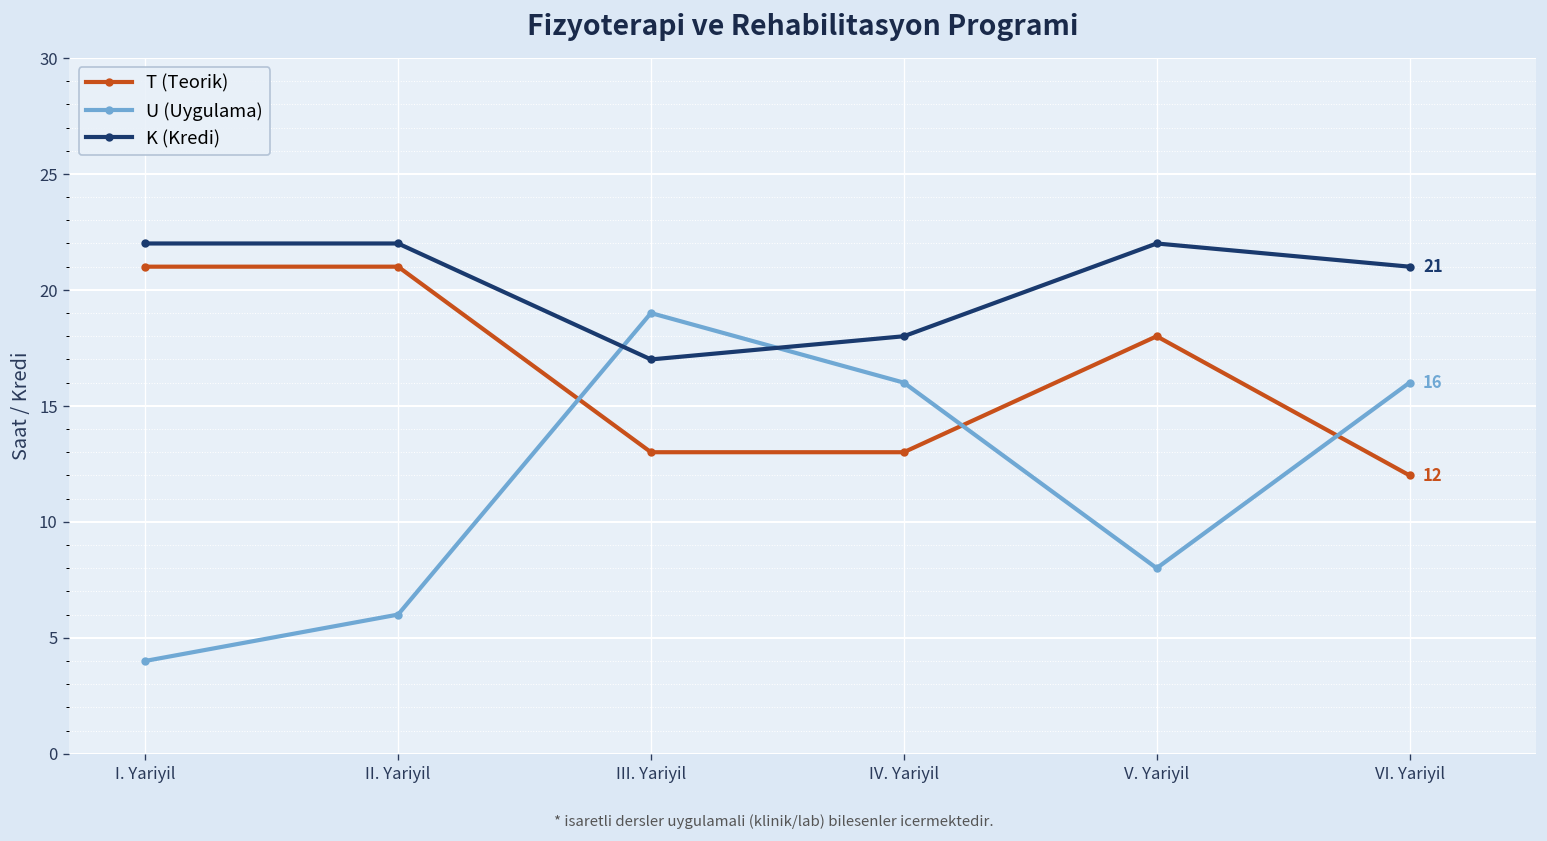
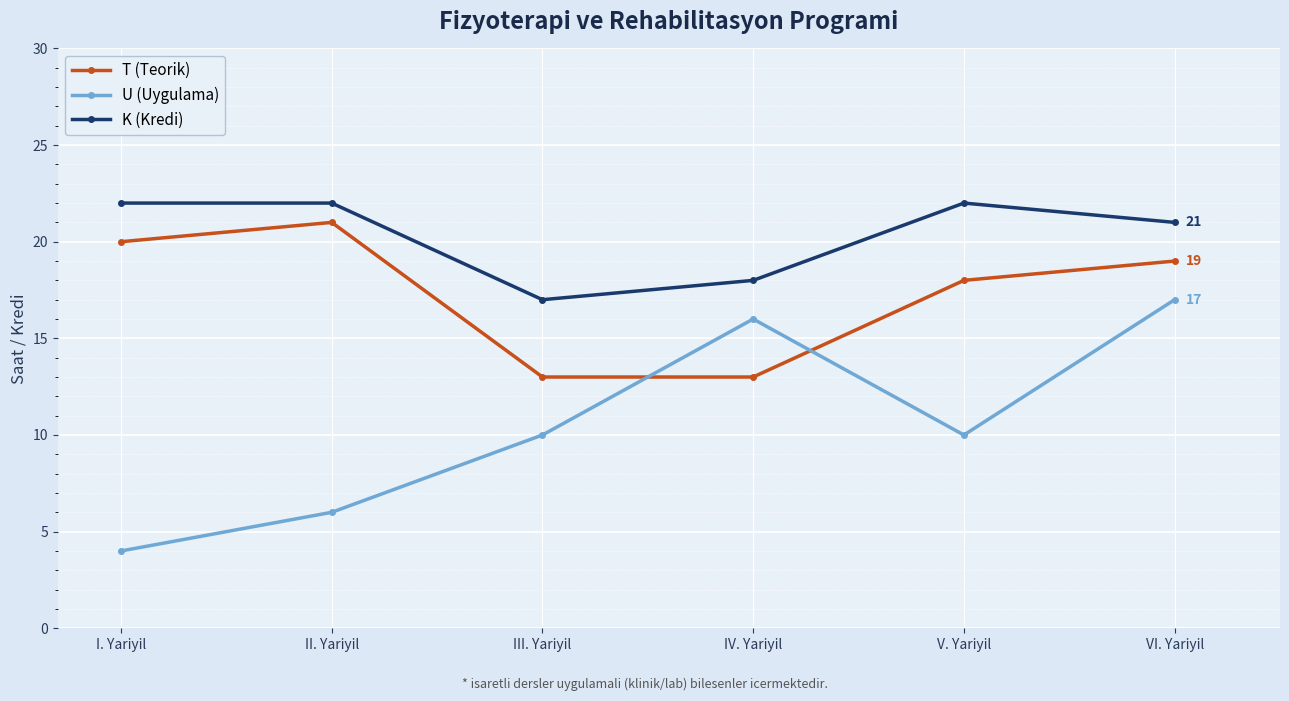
T (Teorik), I. Yariyil: 21 -> 20
U (Uygulama), III. Yariyil: 19 -> 10
U (Uygulama), V. Yariyil: 8 -> 10
T (Teorik), VI. Yariyil: 12 -> 19
U (Uygulama), VI. Yariyil: 16 -> 17
